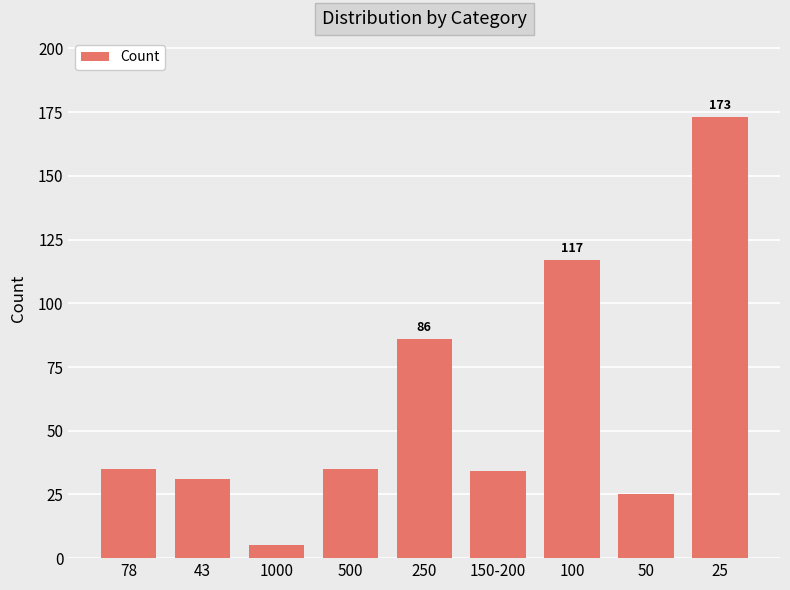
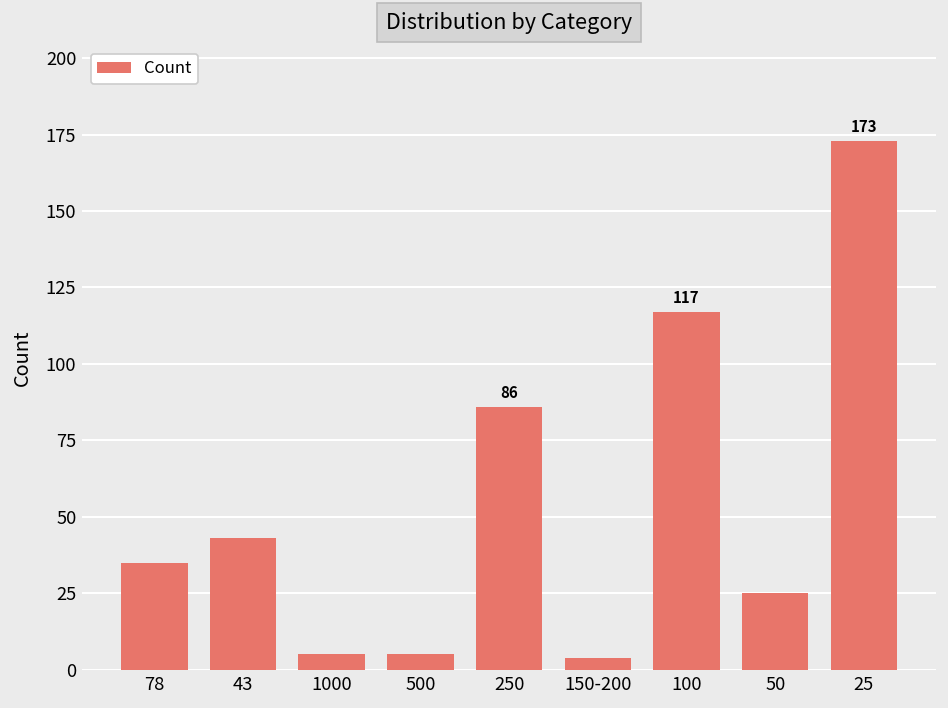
43: 31 -> 43
500: 35 -> 5
150-200: 34 -> 4
